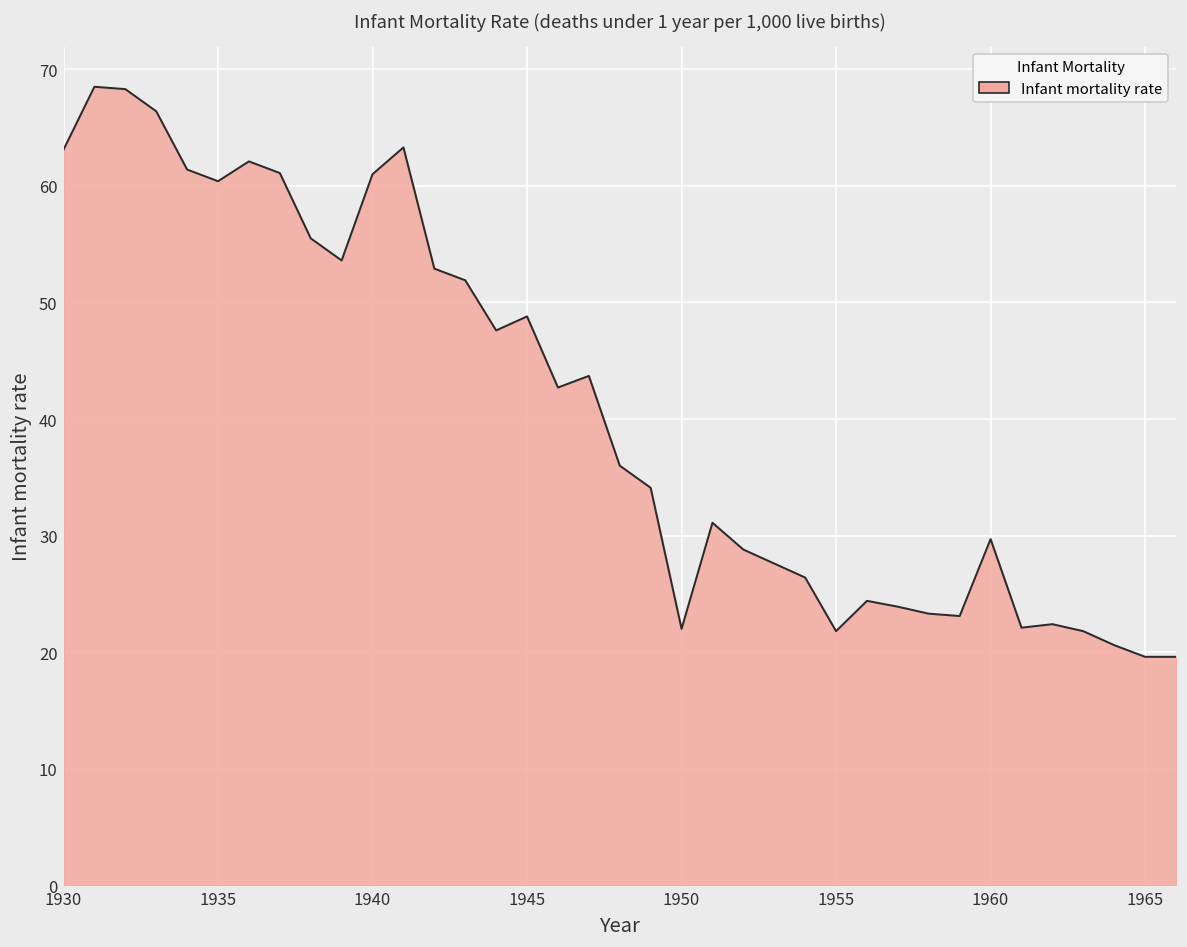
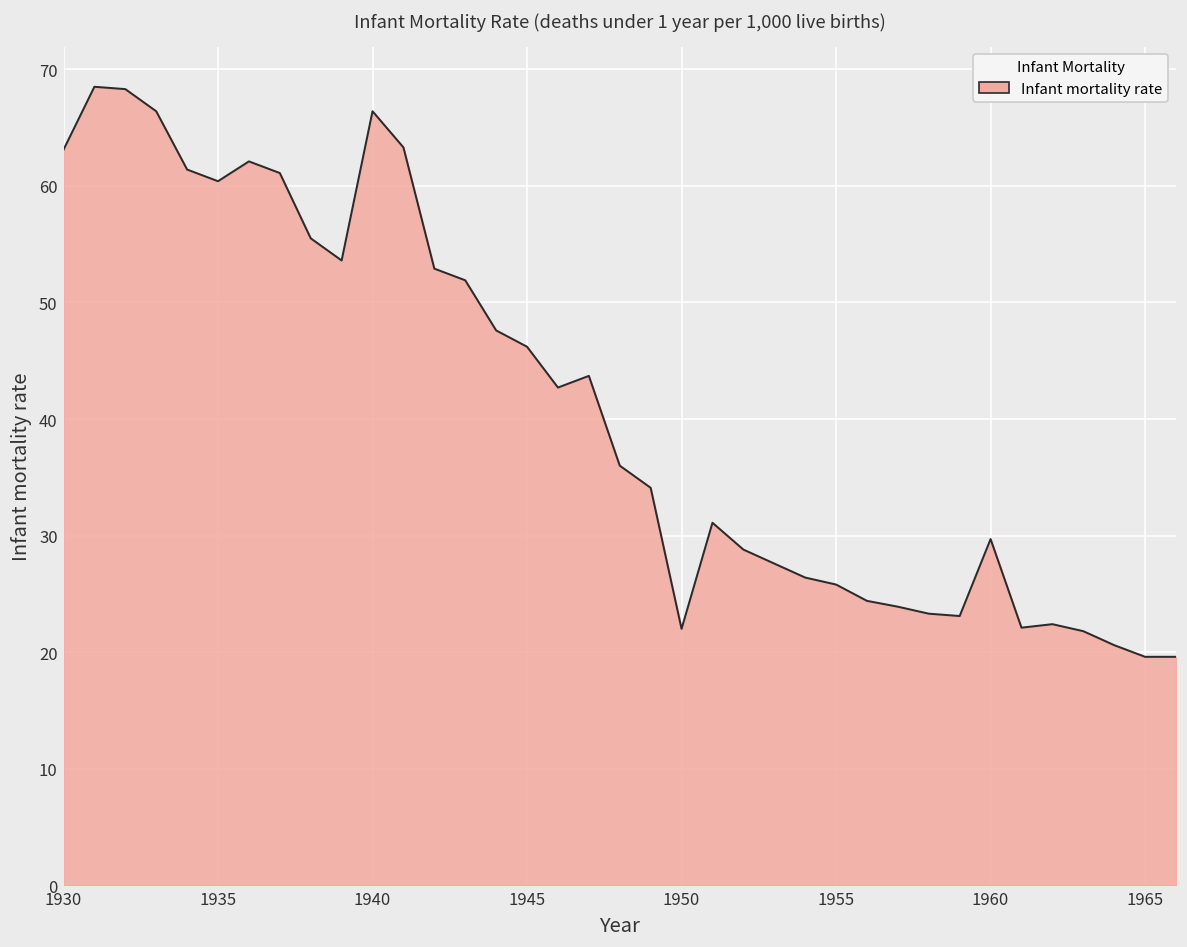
1940: 61 -> 66
1945: 49 -> 46
1955: 22 -> 26
